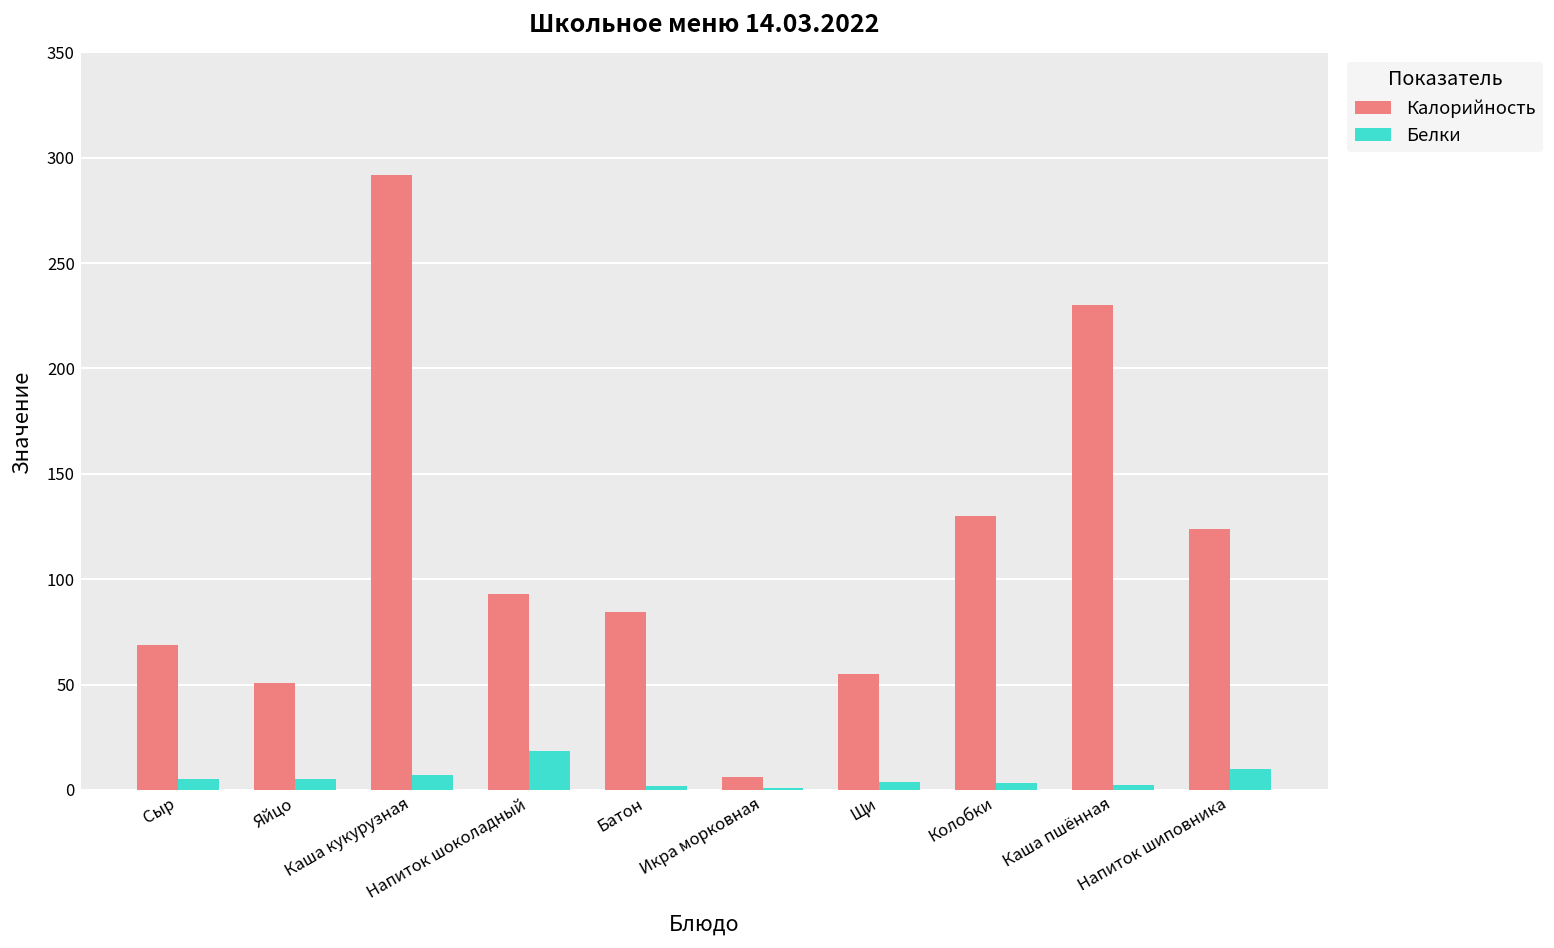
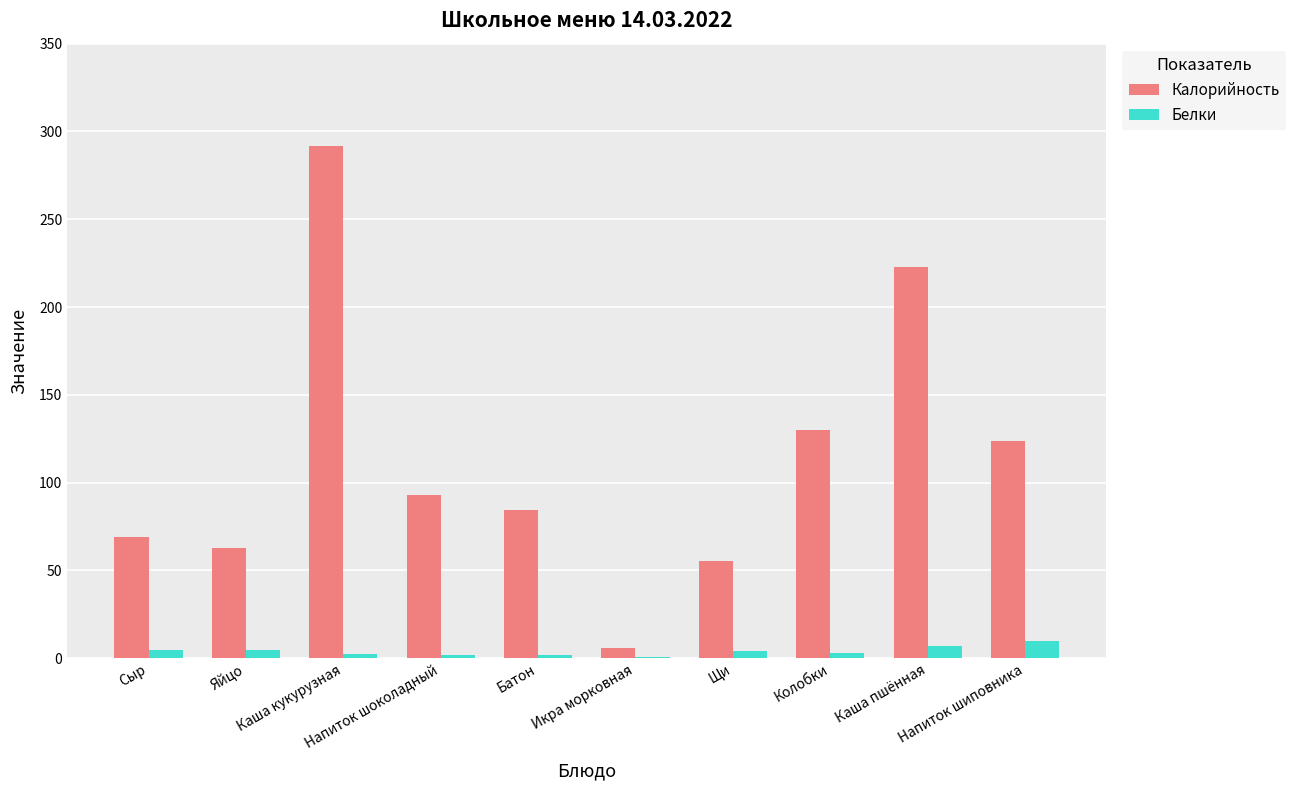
Калорийность, Яйцо: 51 -> 63
Белки, Каша кукурузная: 7 -> 2
Белки, Напиток шоколадный: 19 -> 2
Калорийность, Каша пшённая: 230 -> 223
Белки, Каша пшённая: 2 -> 7
